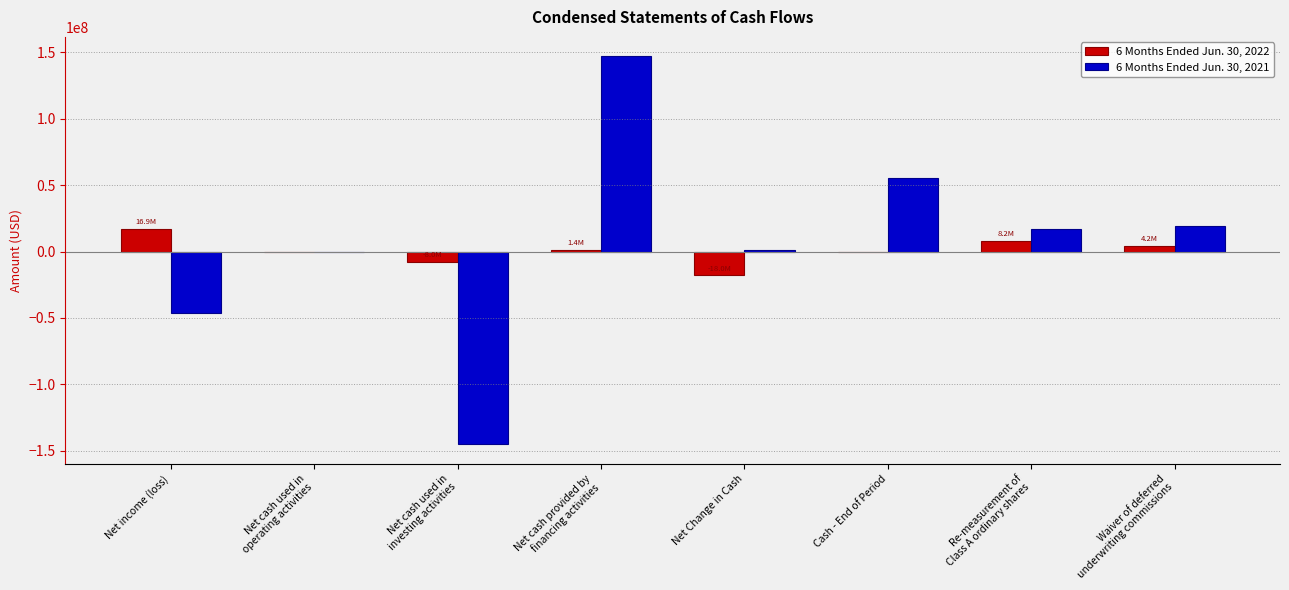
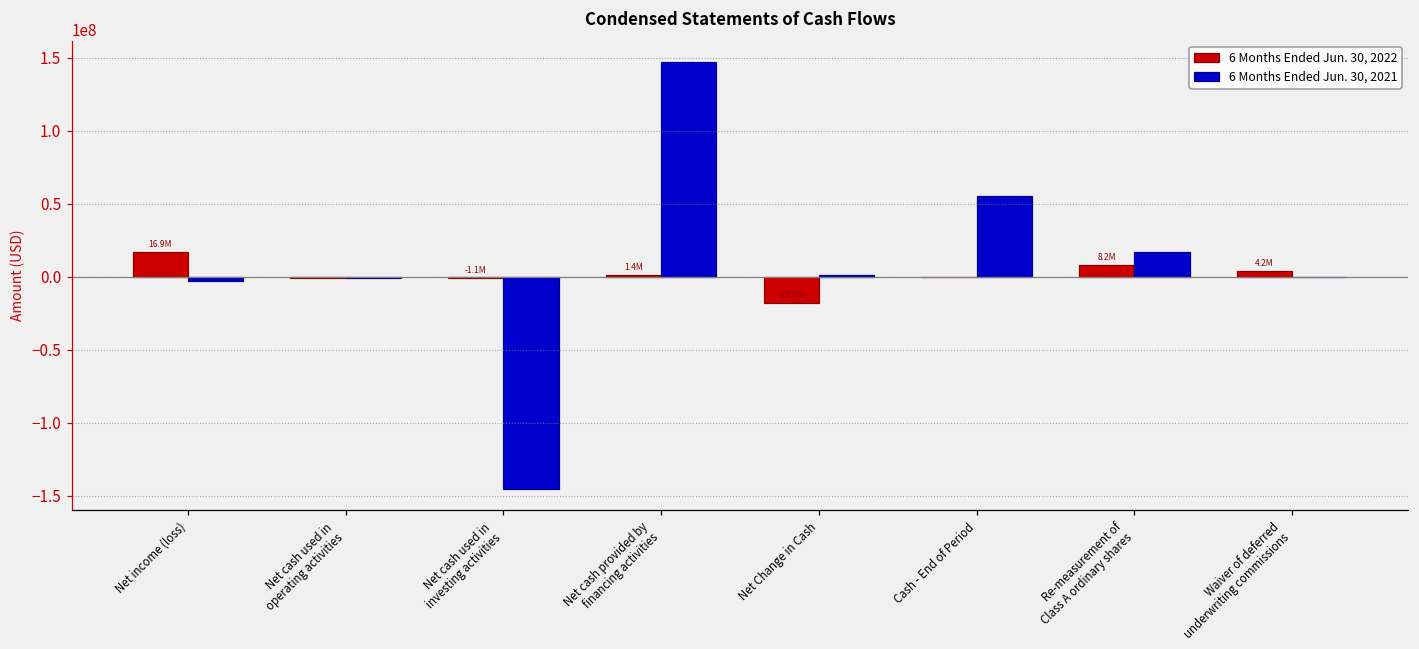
6 Months Ended Jun. 30, 2021, Net income (loss): -46000000 -> -3000000
6 Months Ended Jun. 30, 2022, Net cash used in investing activities: -8.0M -> -1.1M
6 Months Ended Jun. 30, 2021, Waiver of deferred underwriting commissions: 19000000 -> 0
